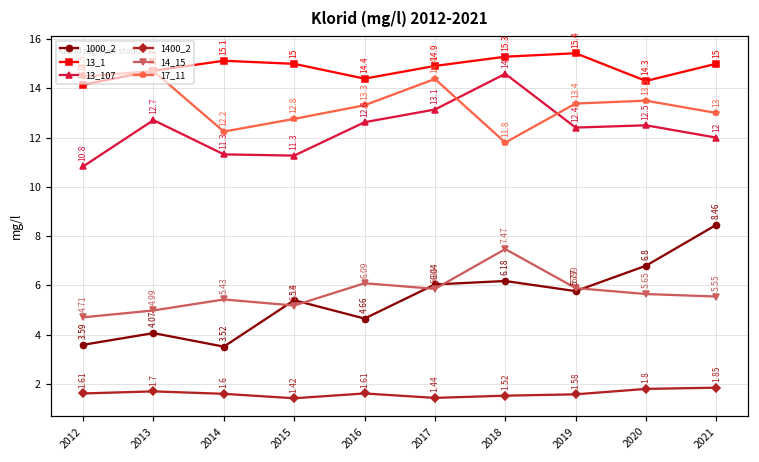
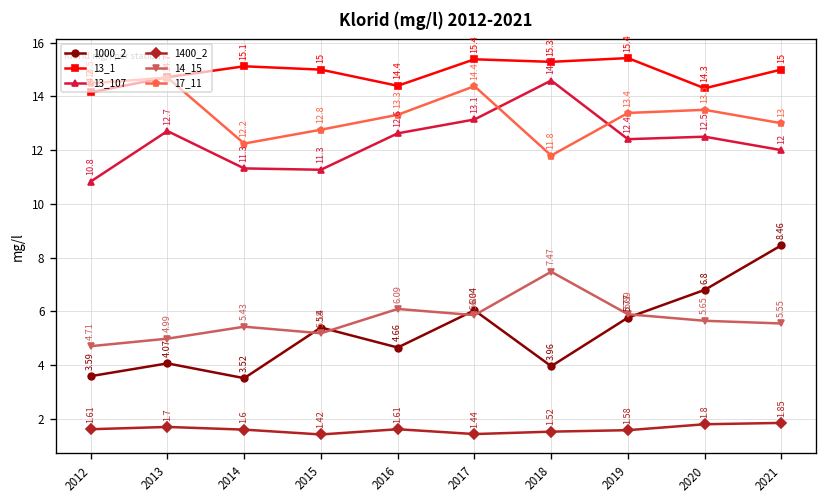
13_1, 2017: 14.9 -> 15.4
1000_2, 2018: 6.18 -> 3.96
